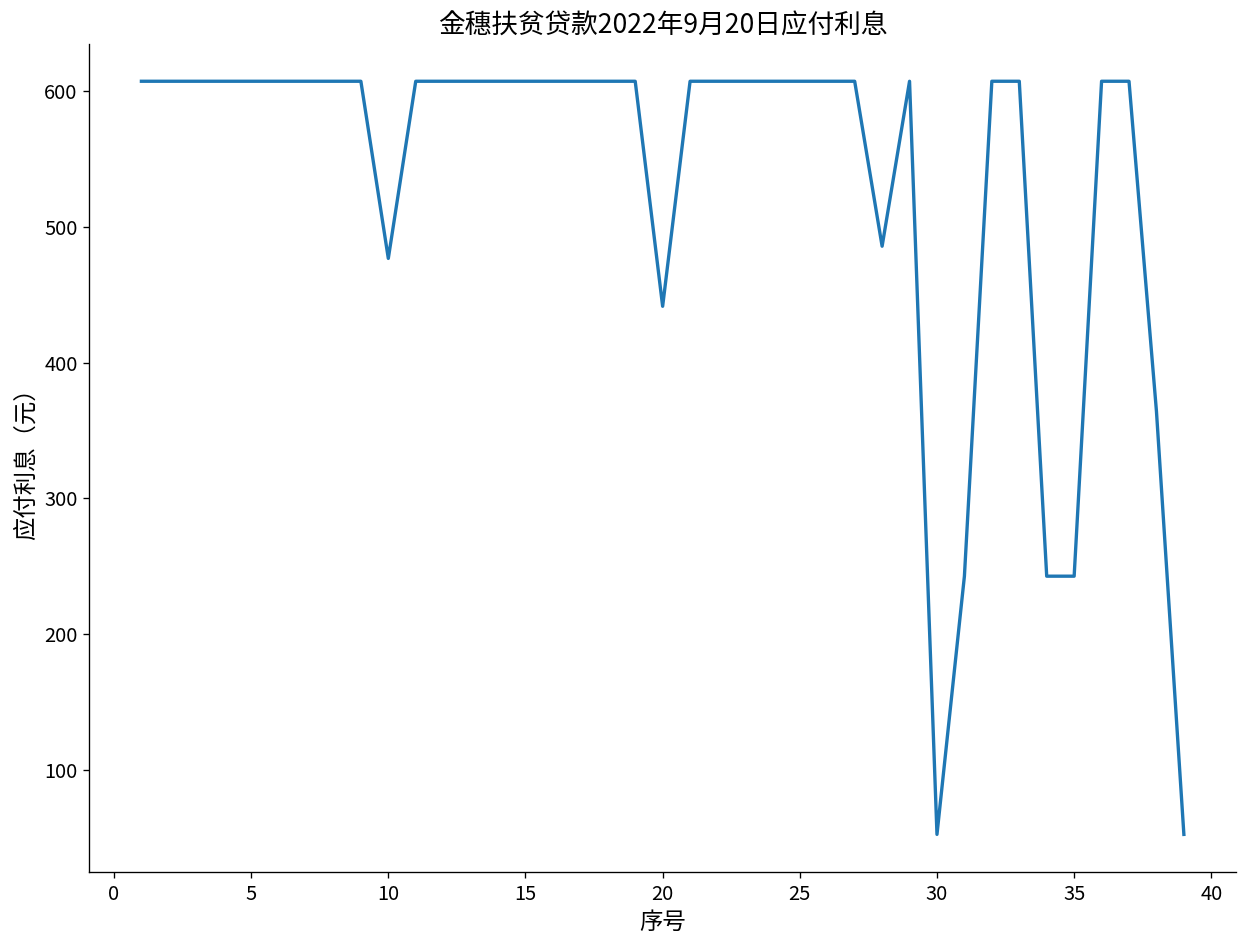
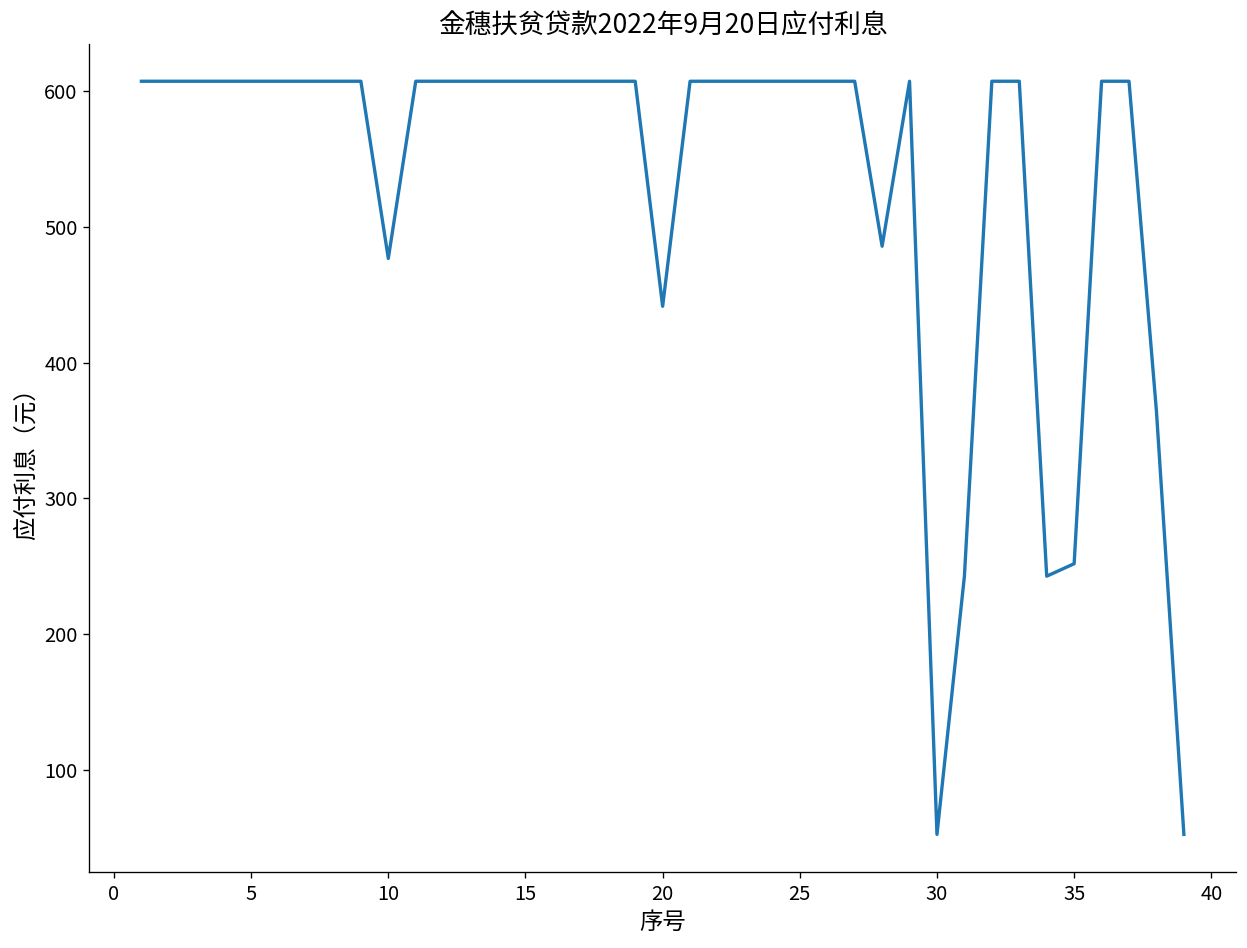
35: 243 -> 252
